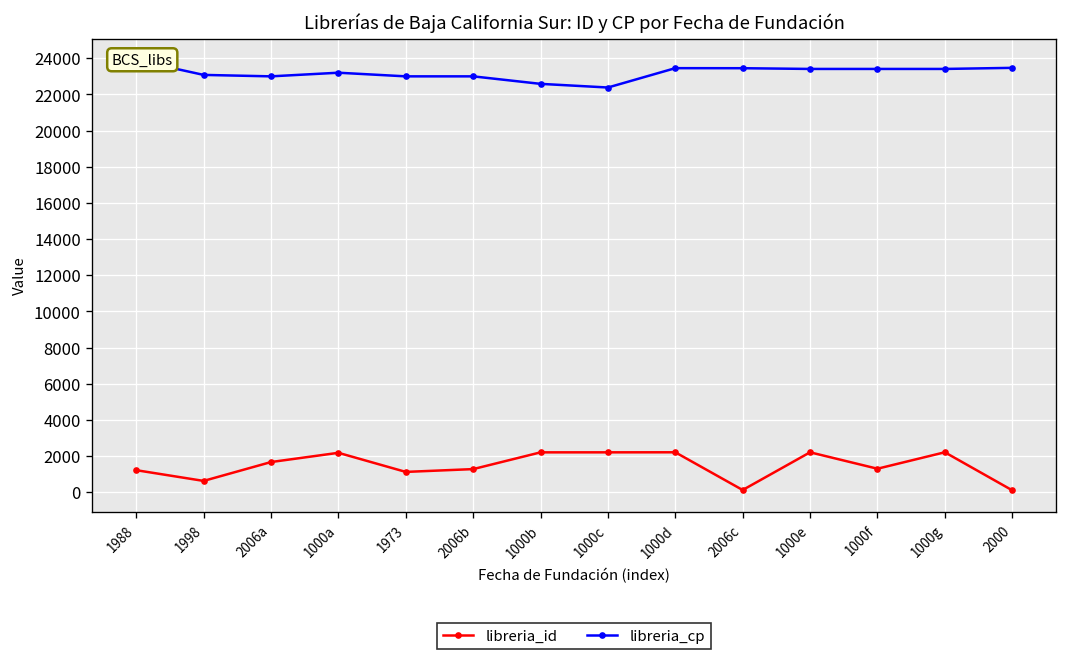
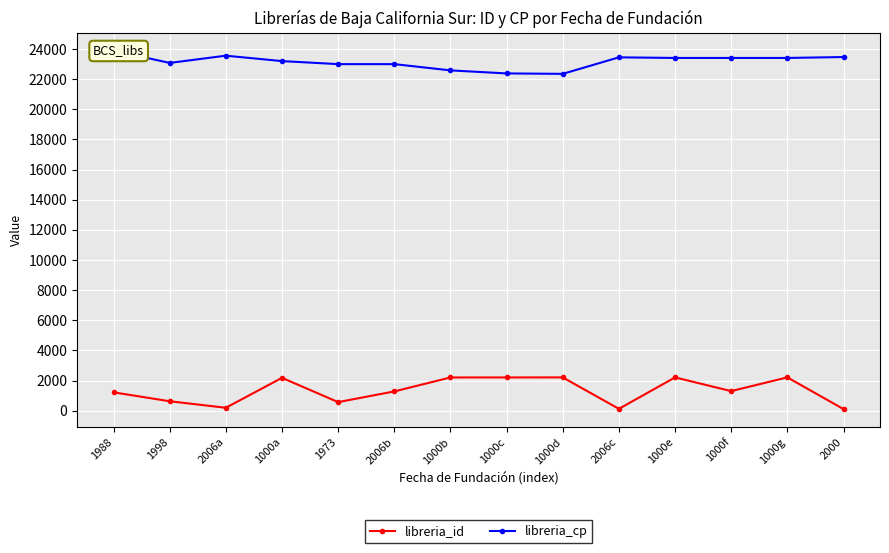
libreria_id, 2006a: 1700 -> 200
libreria_cp, 2006a: 23000 -> 23600
libreria_id, 1973: 1100 -> 600
libreria_cp, 1000d: 23500 -> 22400
